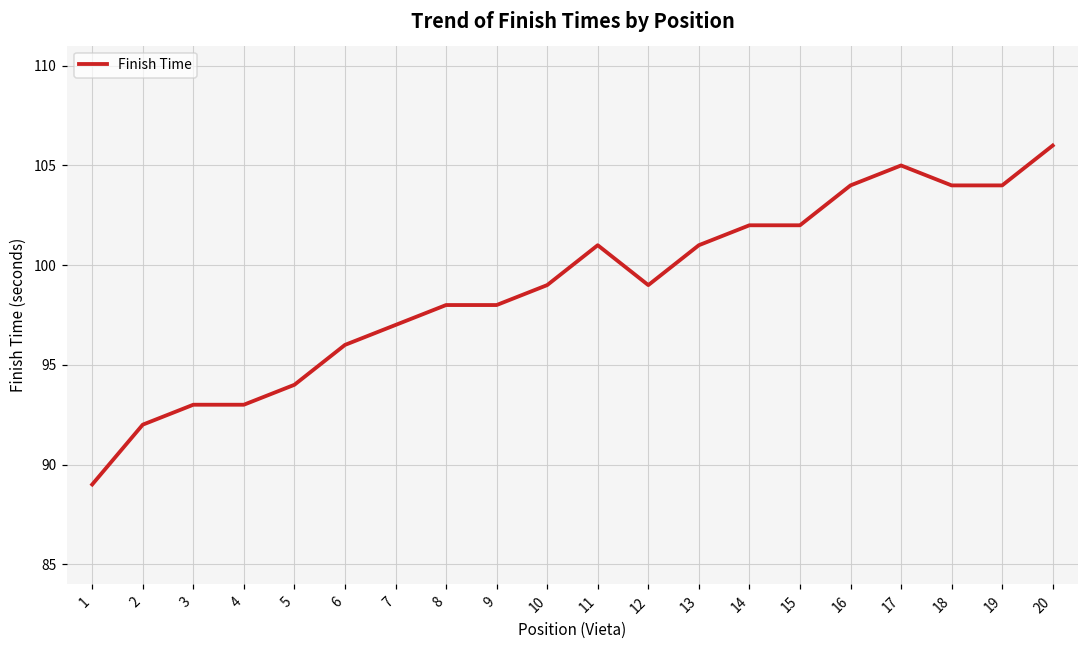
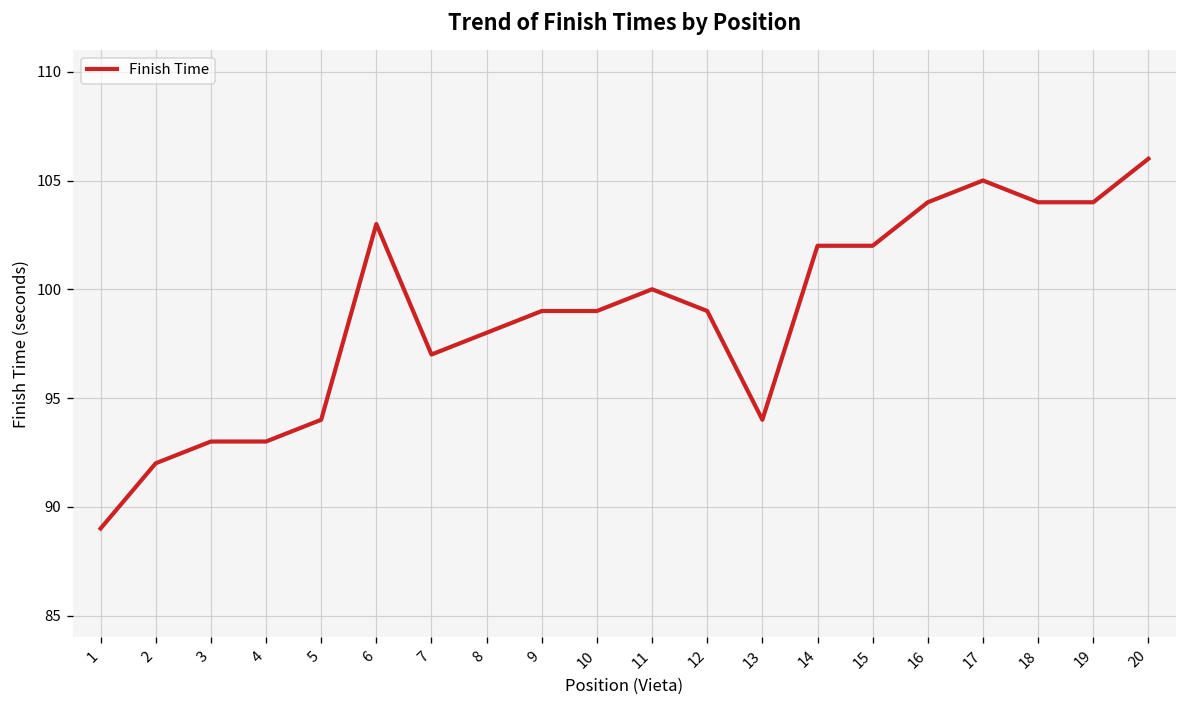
6: 96 -> 103
9: 98 -> 99
11: 101 -> 100
13: 101 -> 94
